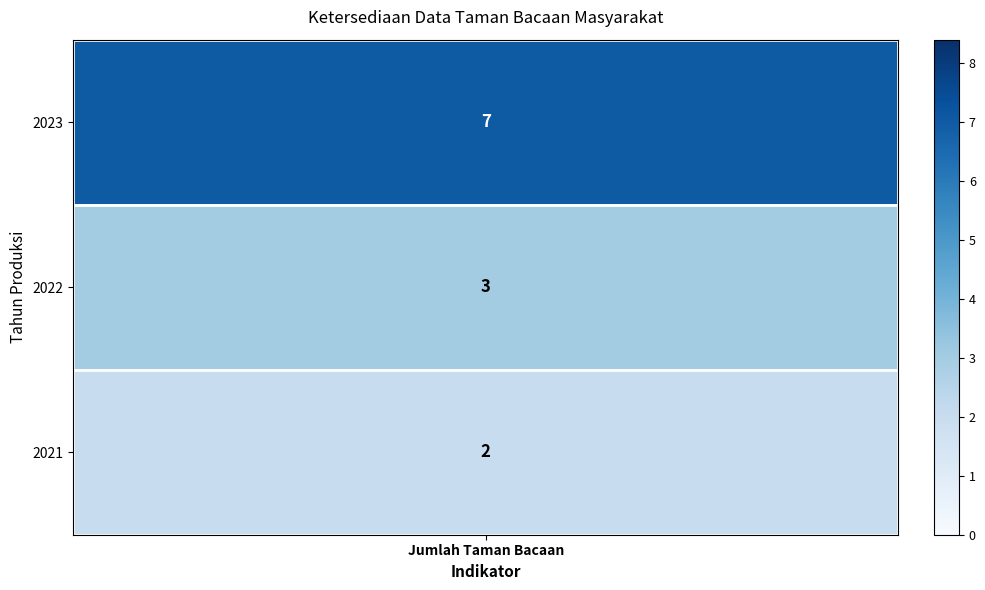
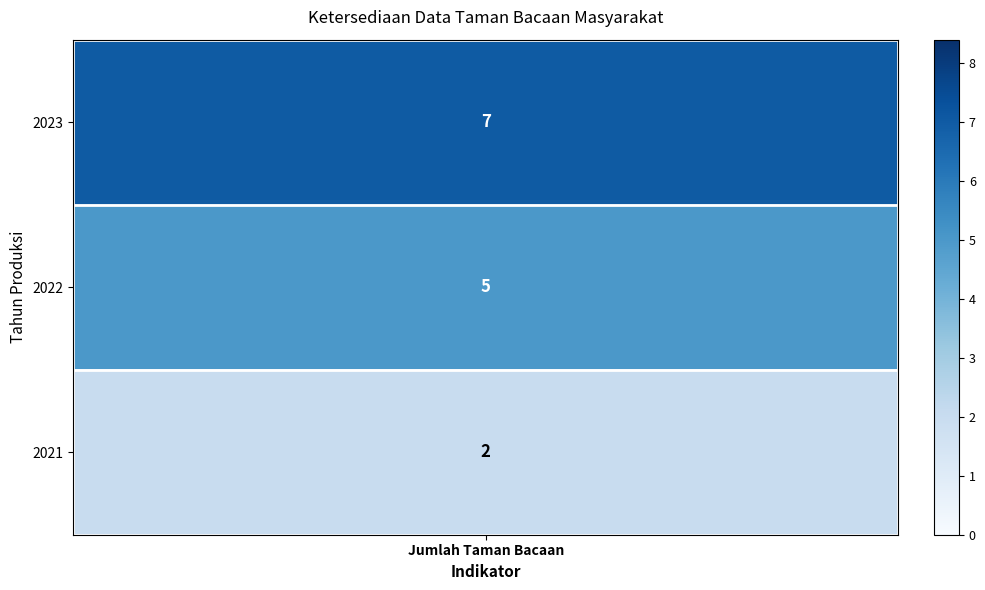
2022, Jumlah Taman Bacaan: 3 -> 5
